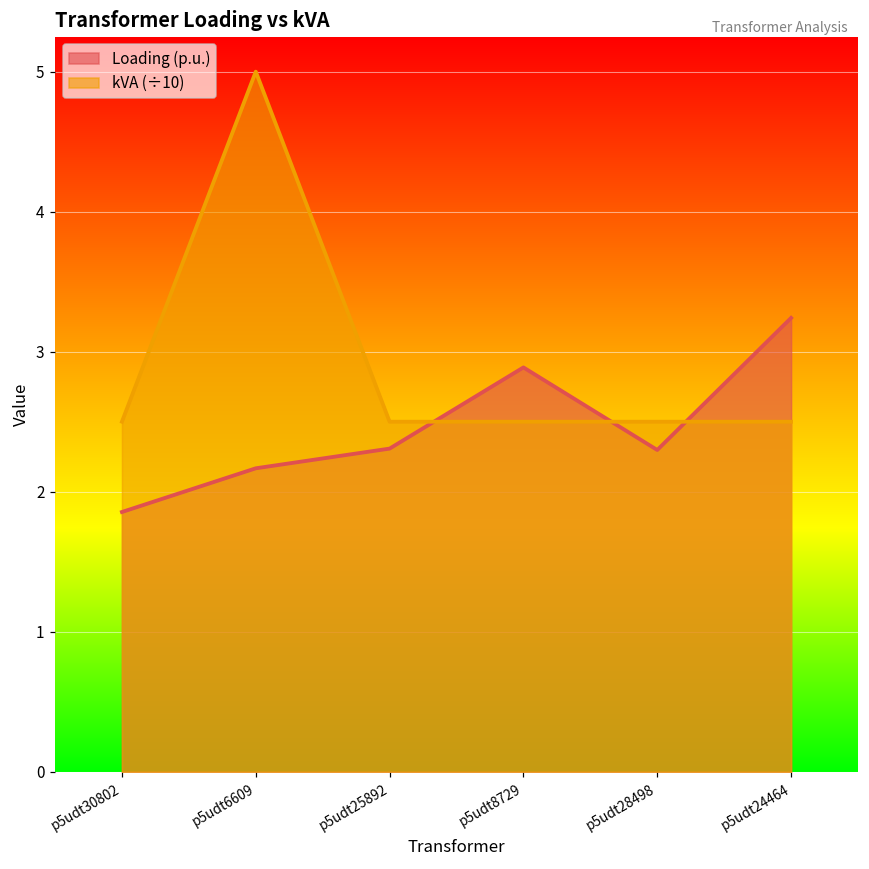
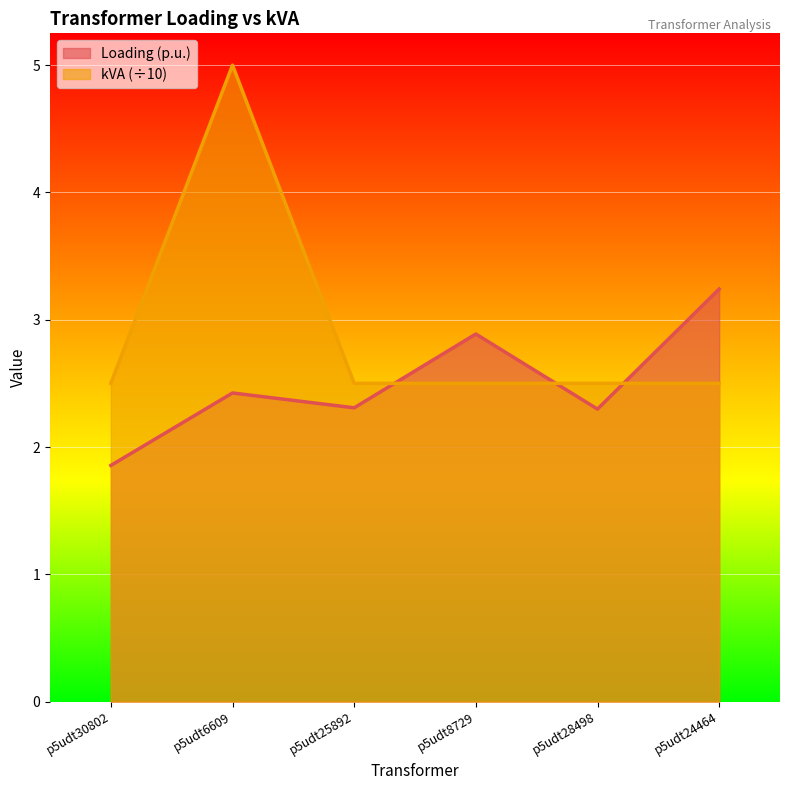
Loading (p.u.), p5udt6609: 2.17 -> 2.42
